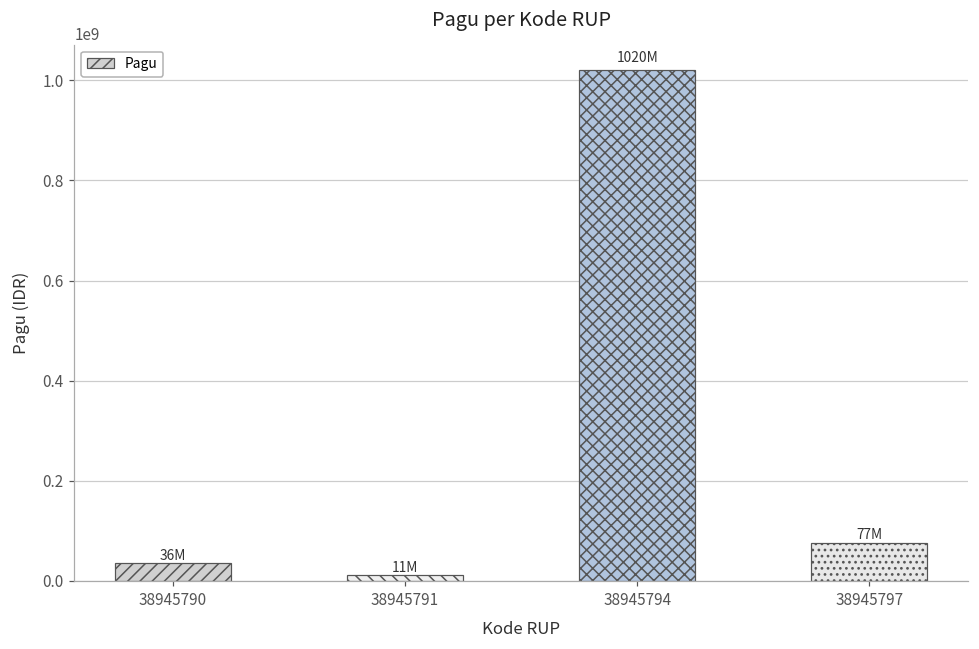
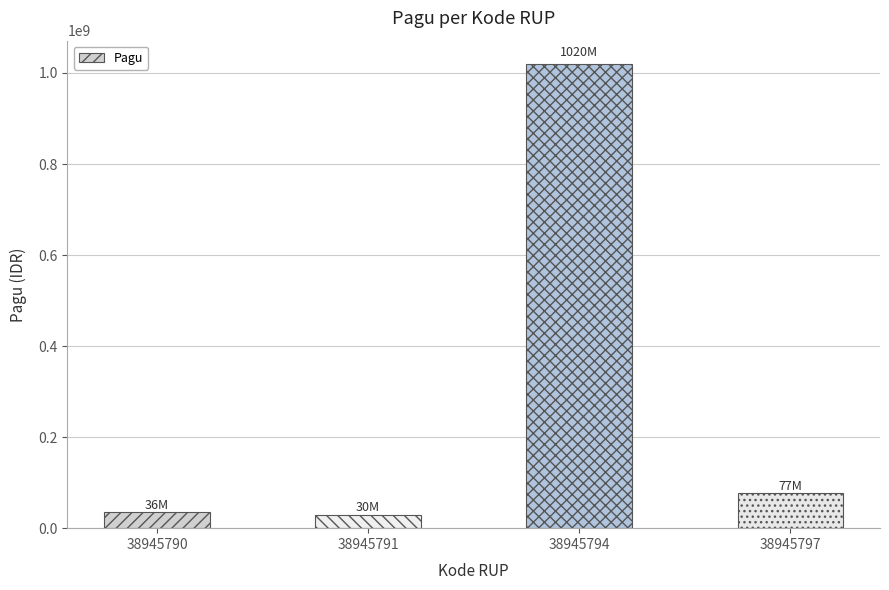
38945791: 11M -> 30M
